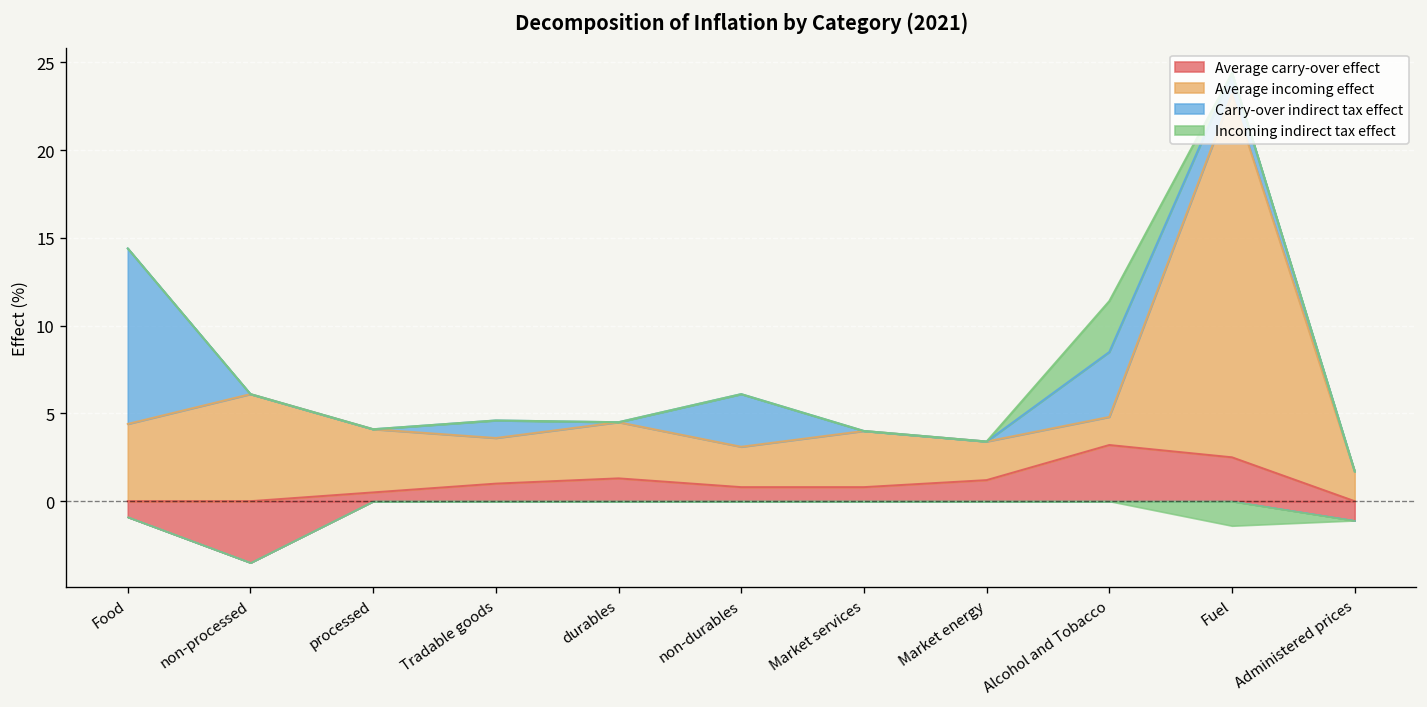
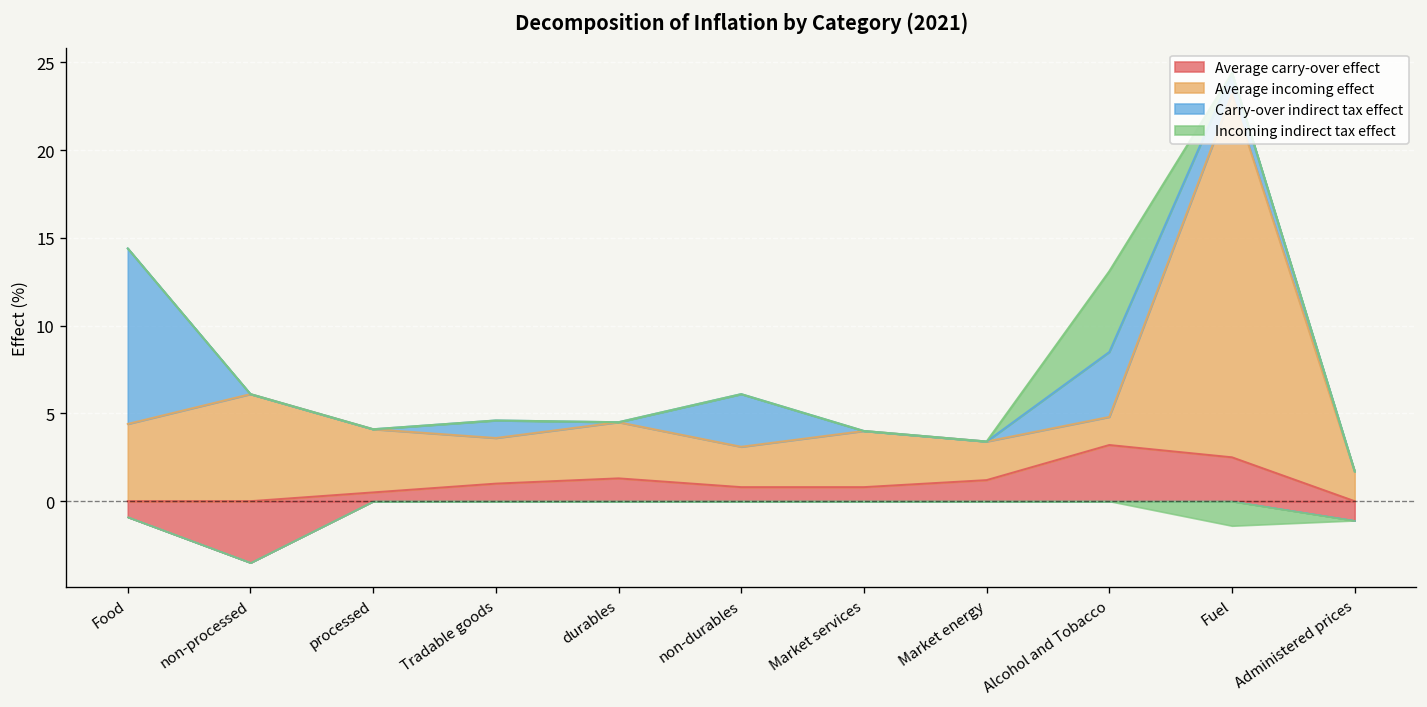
Incoming indirect tax effect, Alcohol and Tobacco: 2.9 -> 4.6
